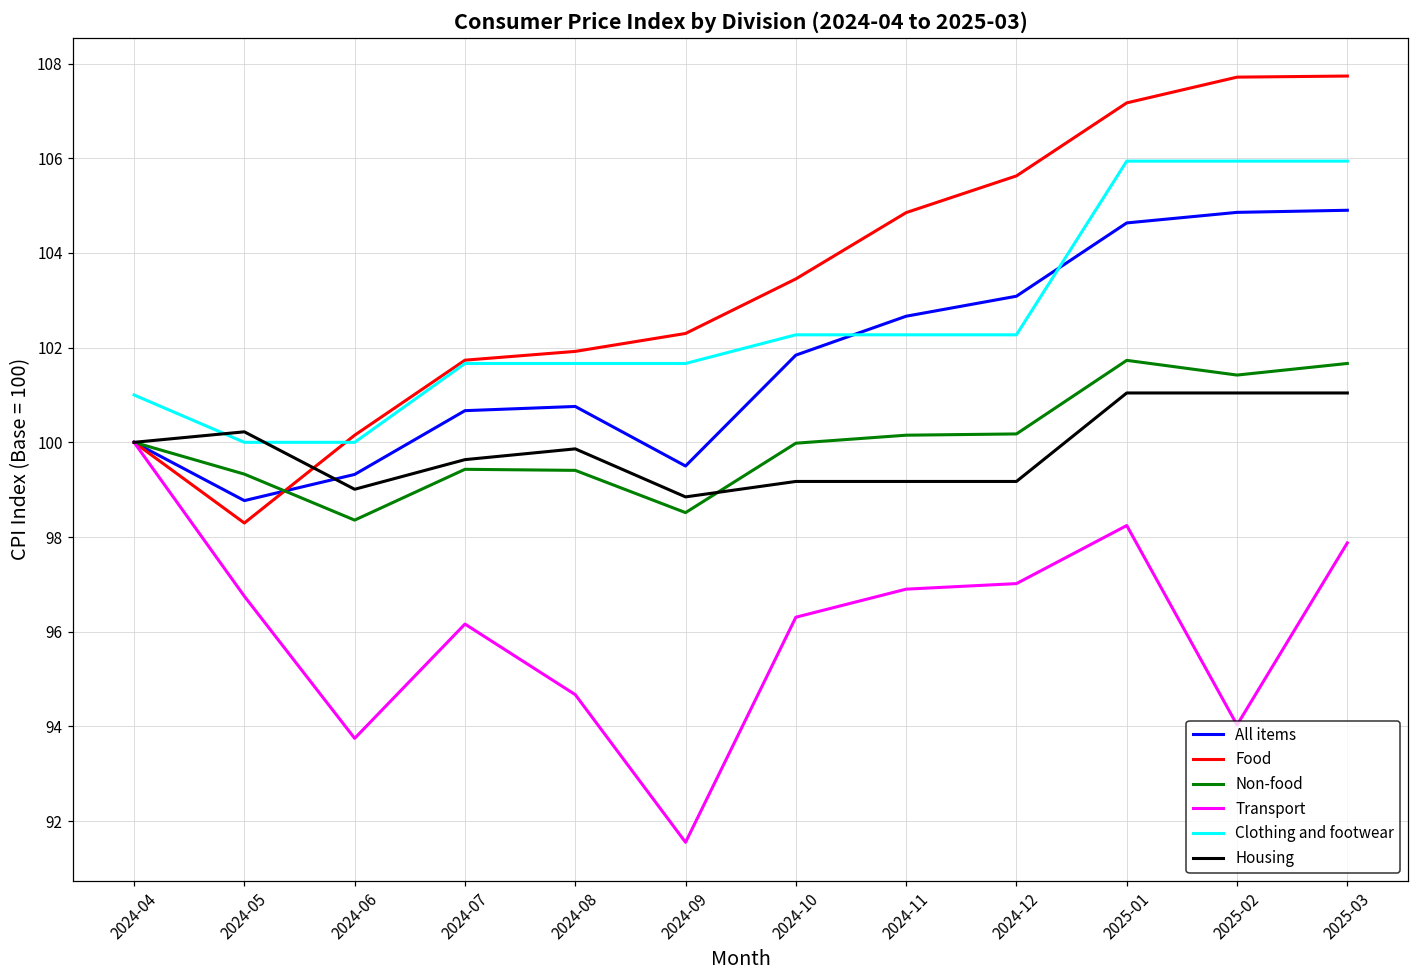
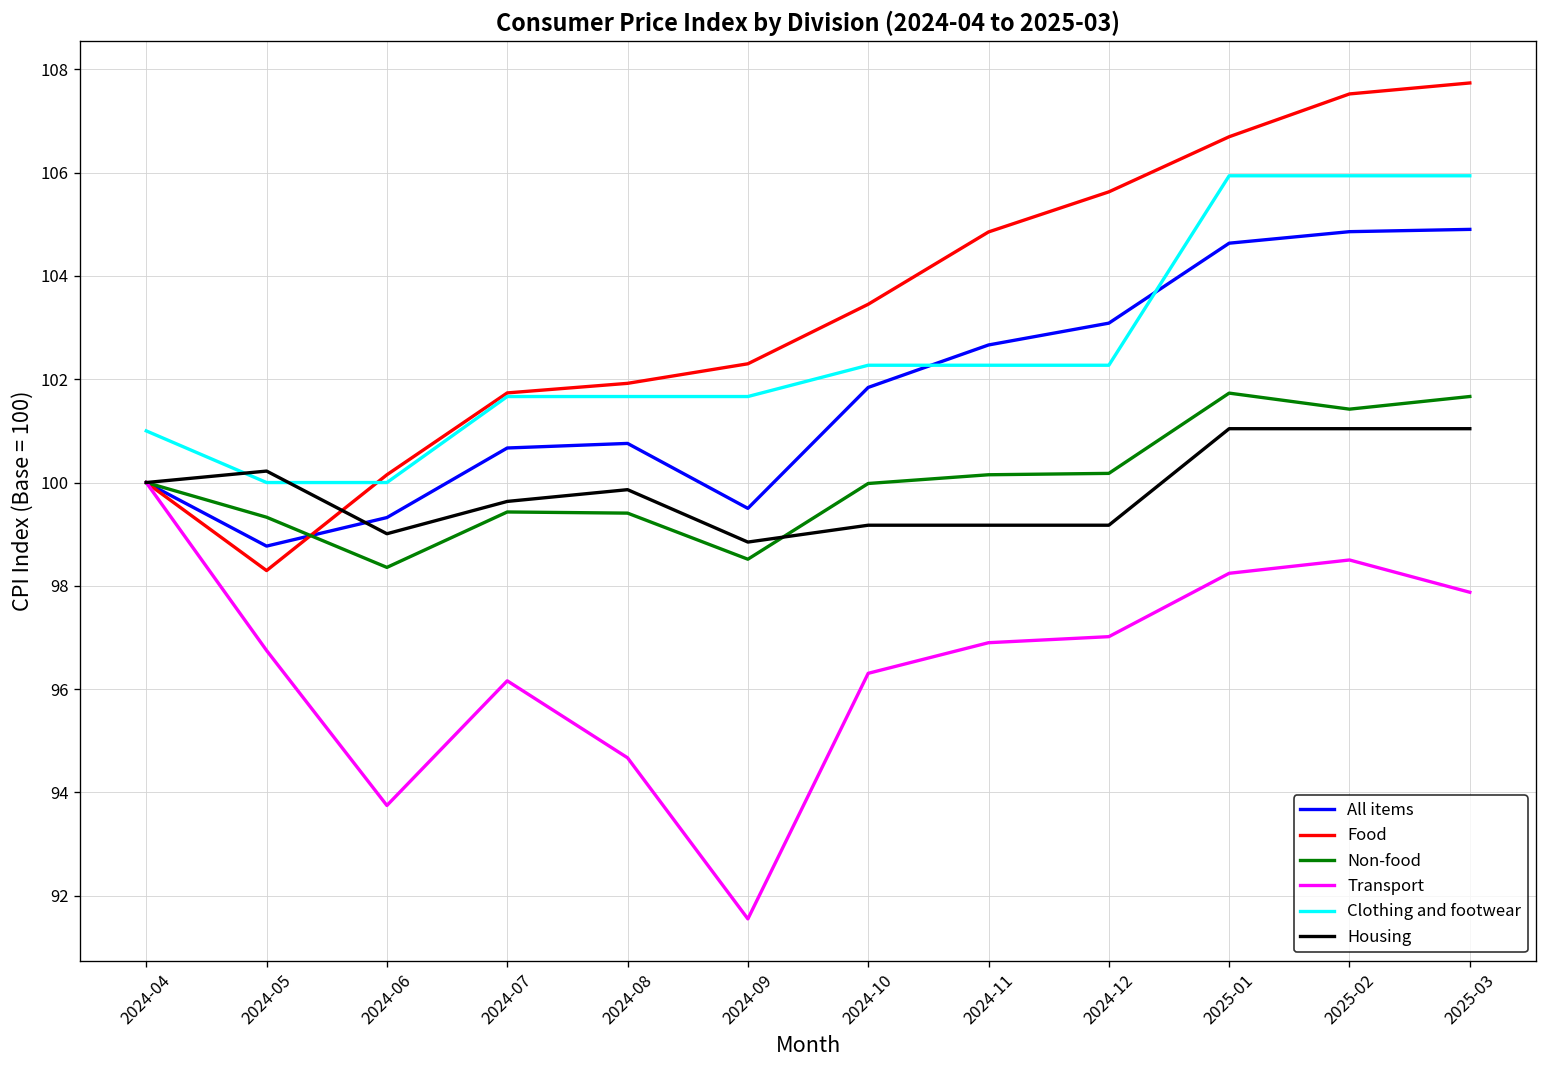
Food, 2025-01: 107.2 -> 106.7
Food, 2025-02: 107.7 -> 107.5
Transport, 2025-02: 94.0 -> 98.5
